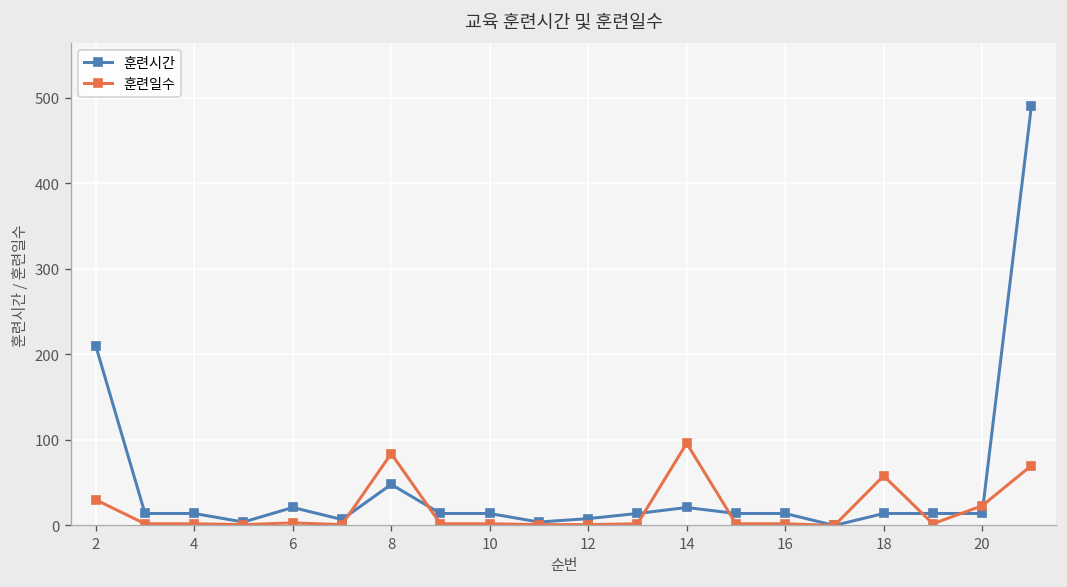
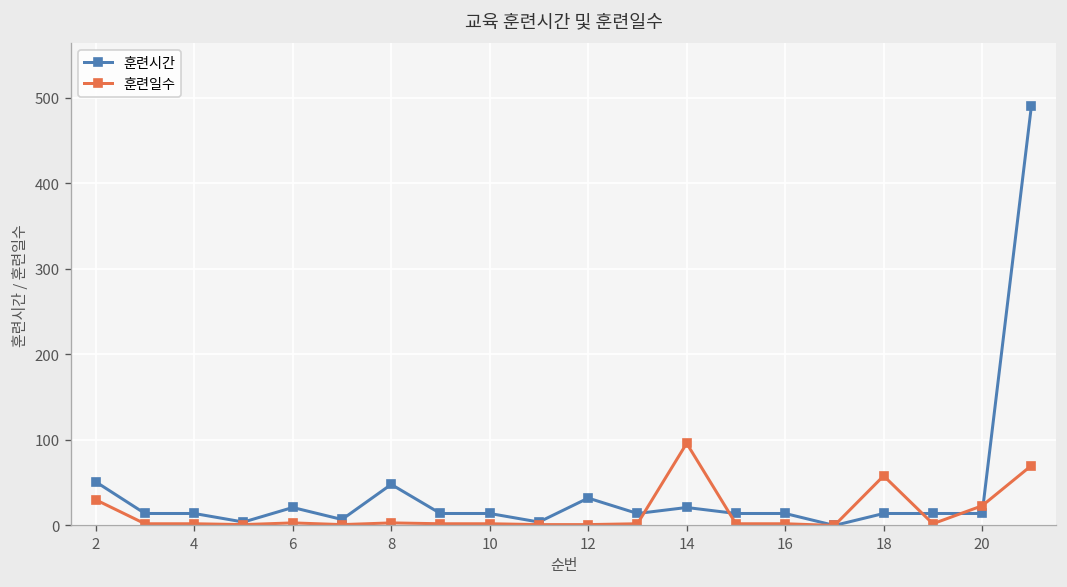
훈련시간, 2: 210 -> 50
훈련일수, 8: 80 -> 0
훈련시간, 12: 10 -> 30
